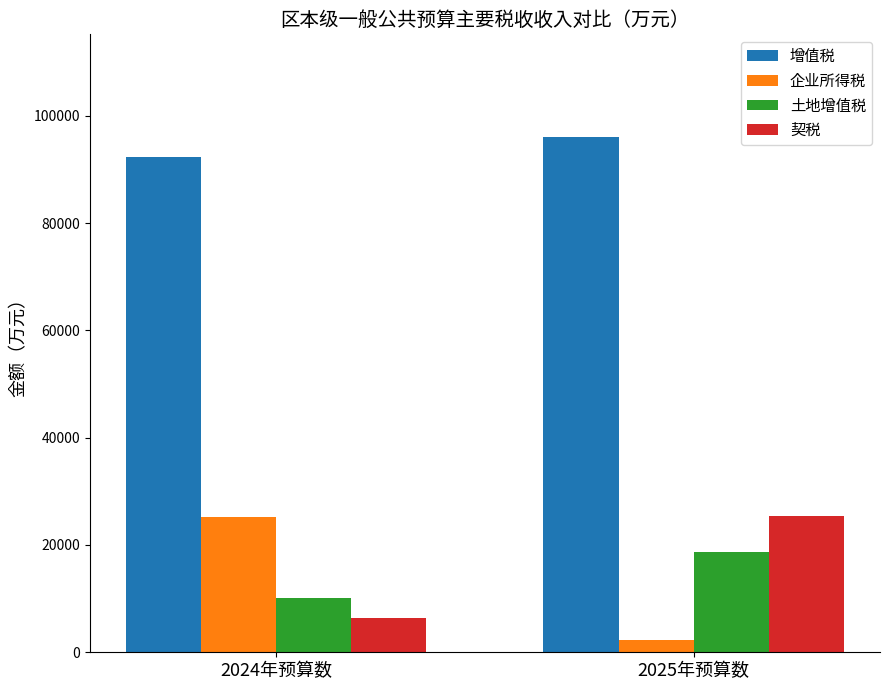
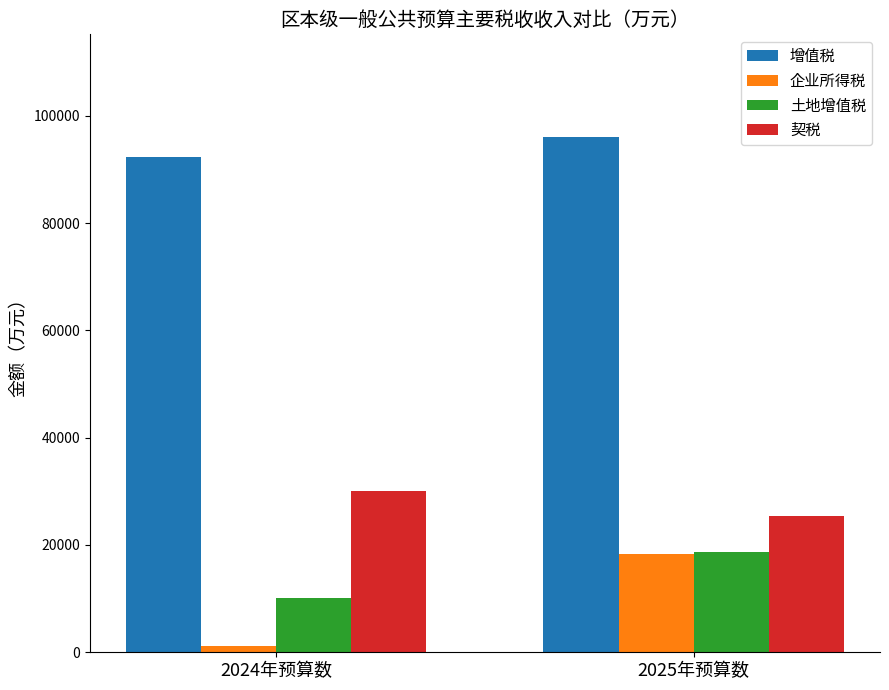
企业所得税, 2024年预算数: 25000 -> 1000
契税, 2024年预算数: 6000 -> 30000
企业所得税, 2025年预算数: 2000 -> 18000
